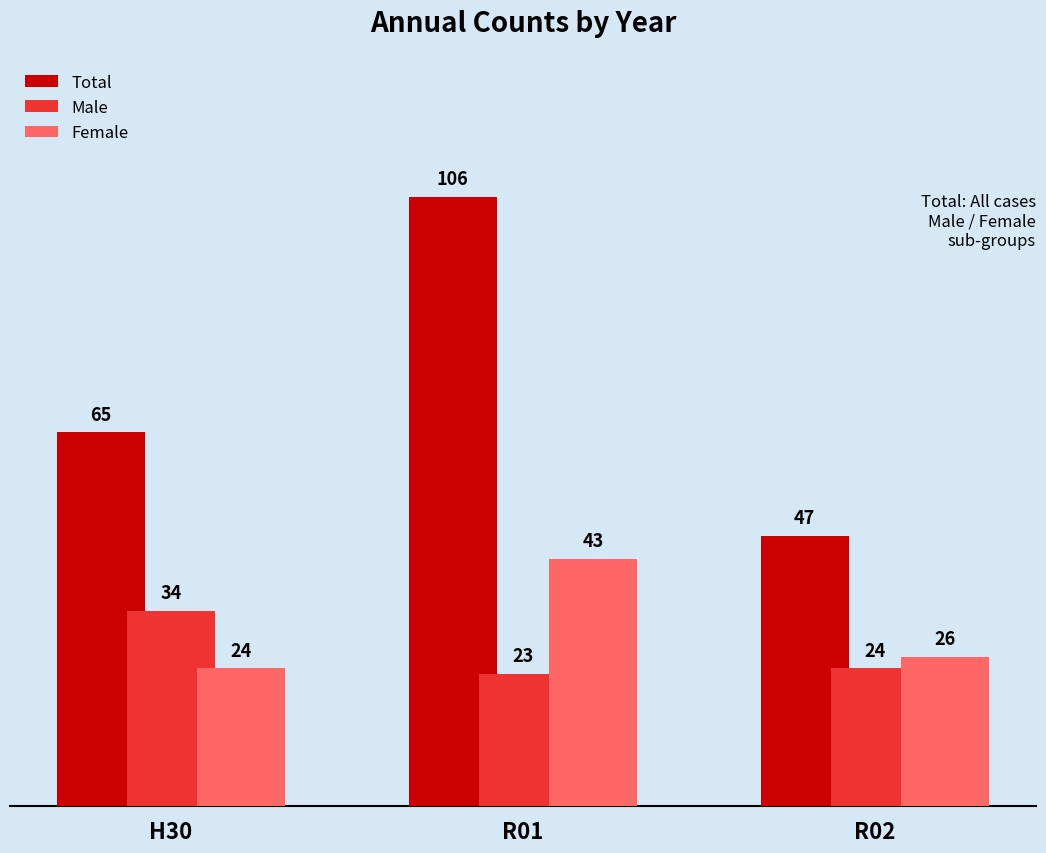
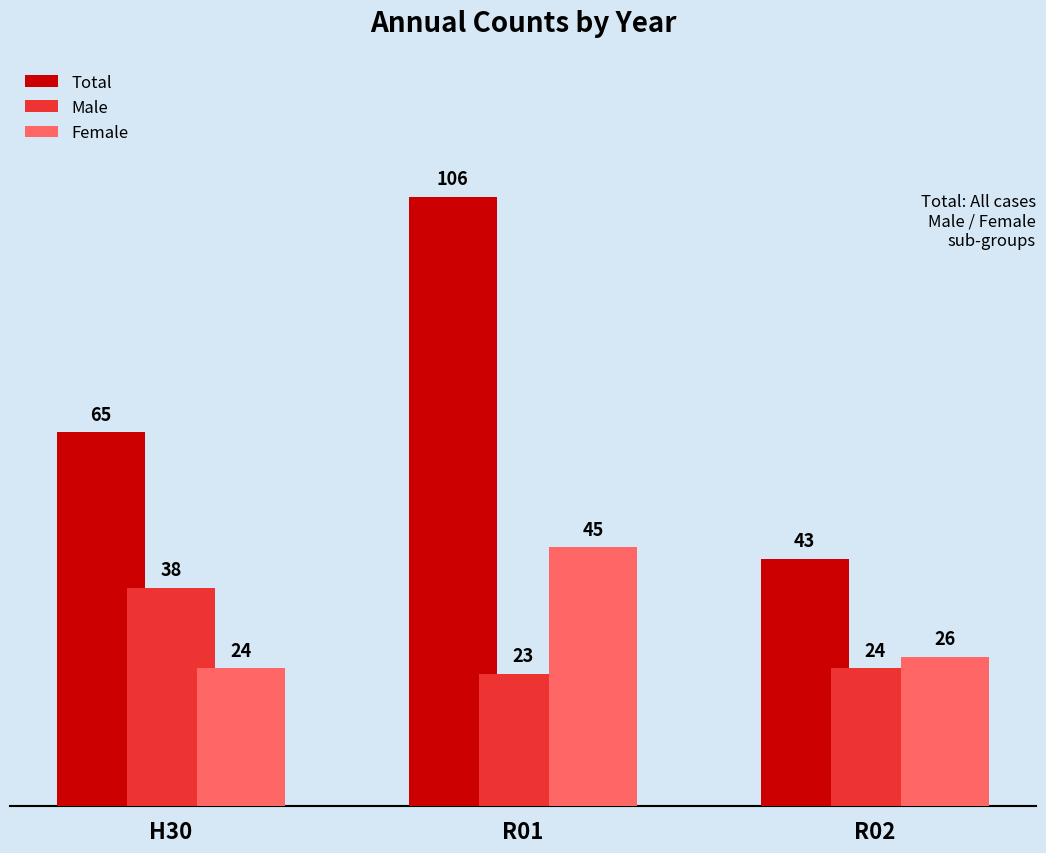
Male, H30: 34 -> 38
Female, R01: 43 -> 45
Total, R02: 47 -> 43
